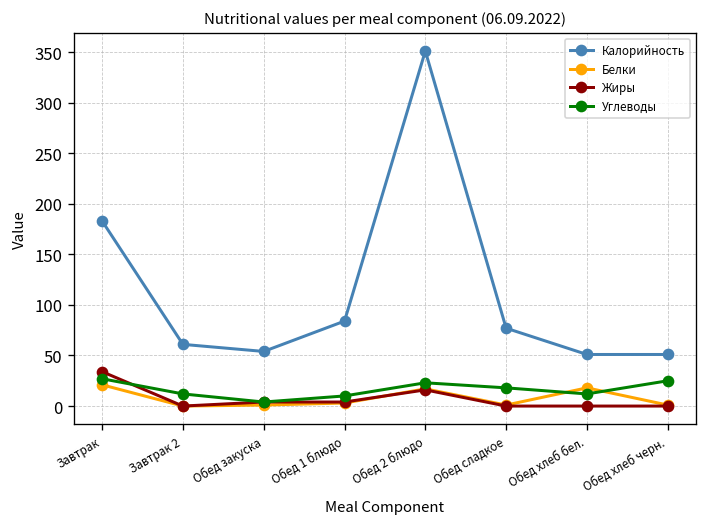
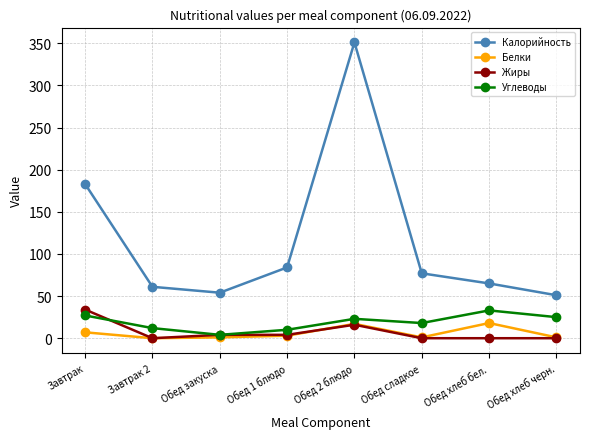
Белки, Завтрак: 20 -> 10
Калорийность, Обед хлеб бел.: 50 -> 70
Углеводы, Обед хлеб бел.: 10 -> 30
